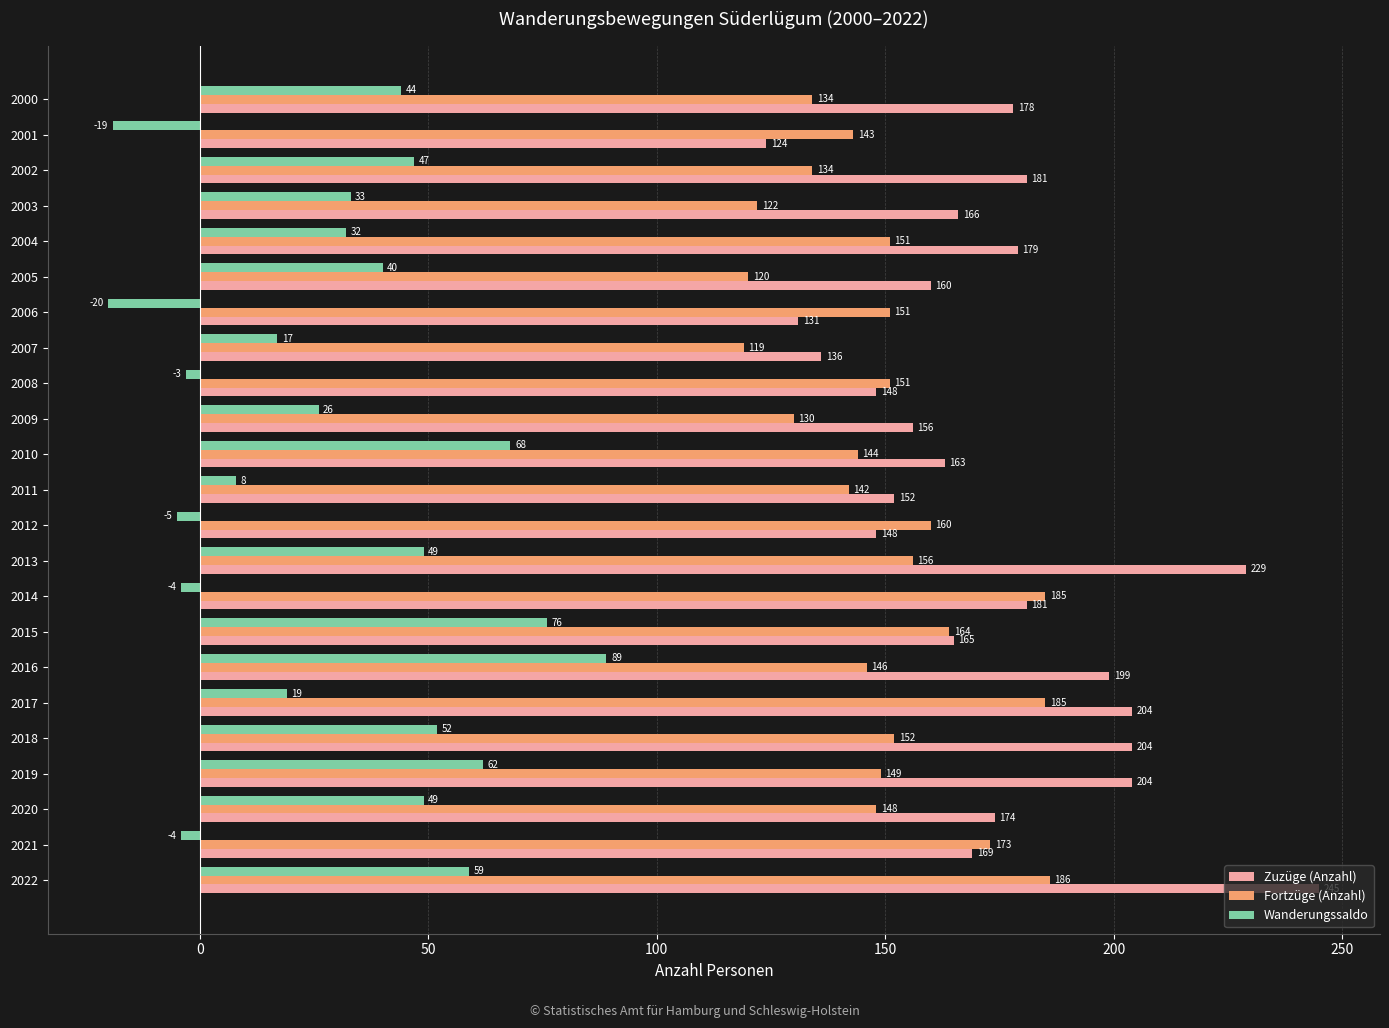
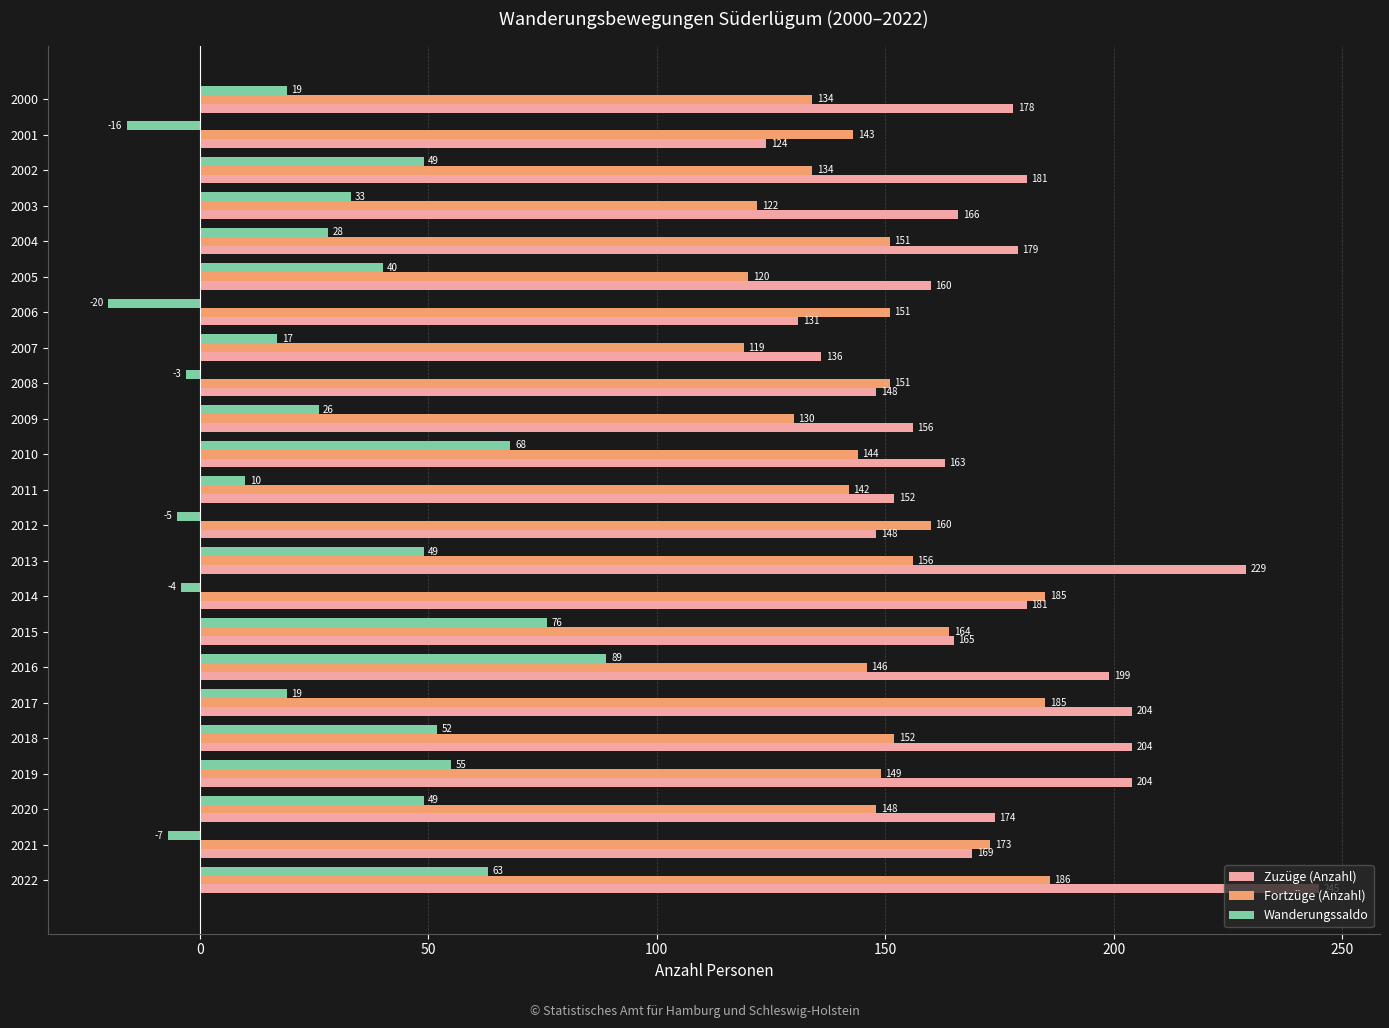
Wanderungssaldo, 2000: 44 -> 19
Wanderungssaldo, 2001: -19 -> -16
Wanderungssaldo, 2002: 47 -> 49
Wanderungssaldo, 2004: 32 -> 28
Wanderungssaldo, 2011: 8 -> 10
Wanderungssaldo, 2019: 62 -> 55
Wanderungssaldo, 2021: -4 -> -7
Wanderungssaldo, 2022: 59 -> 63
